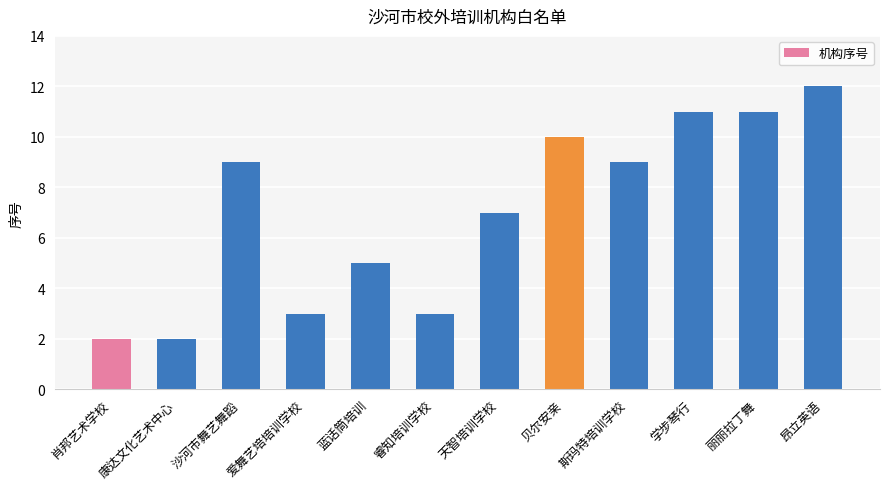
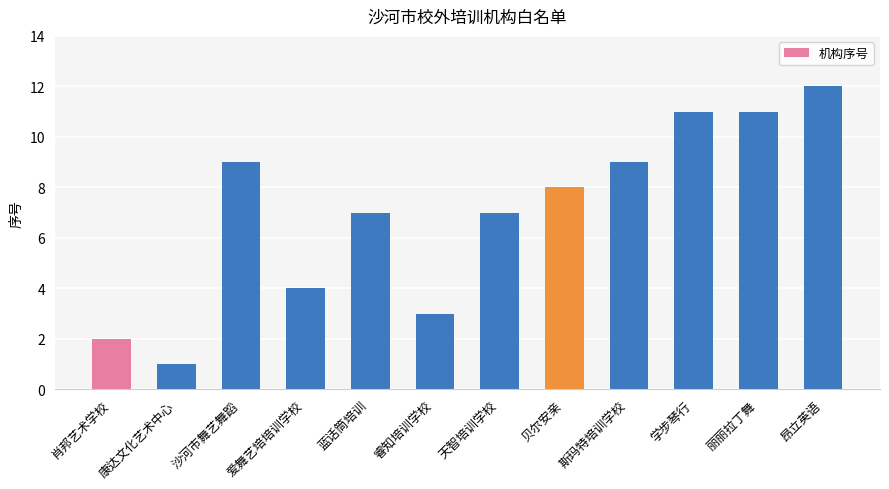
康达文化艺术中心: 2 -> 1
爱舞艺培培训学校: 3 -> 4
蓝话筒培训: 5 -> 7
贝尔安亲: 10 -> 8
